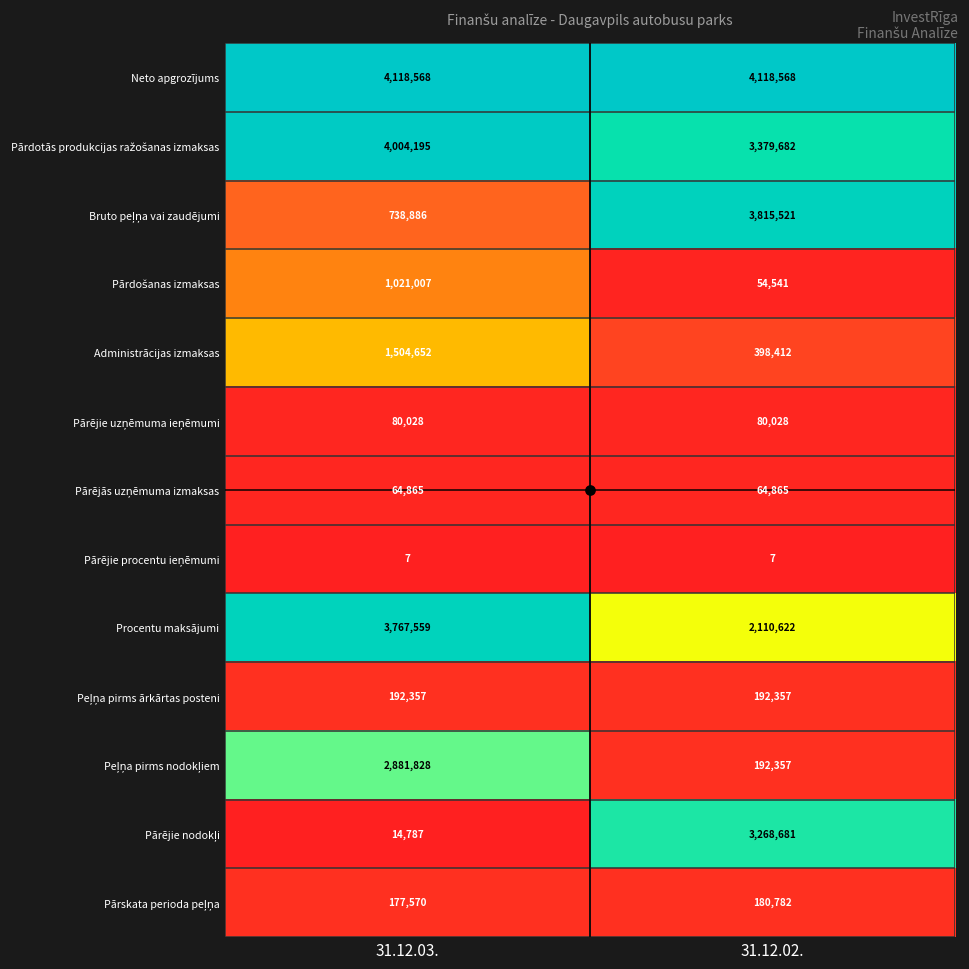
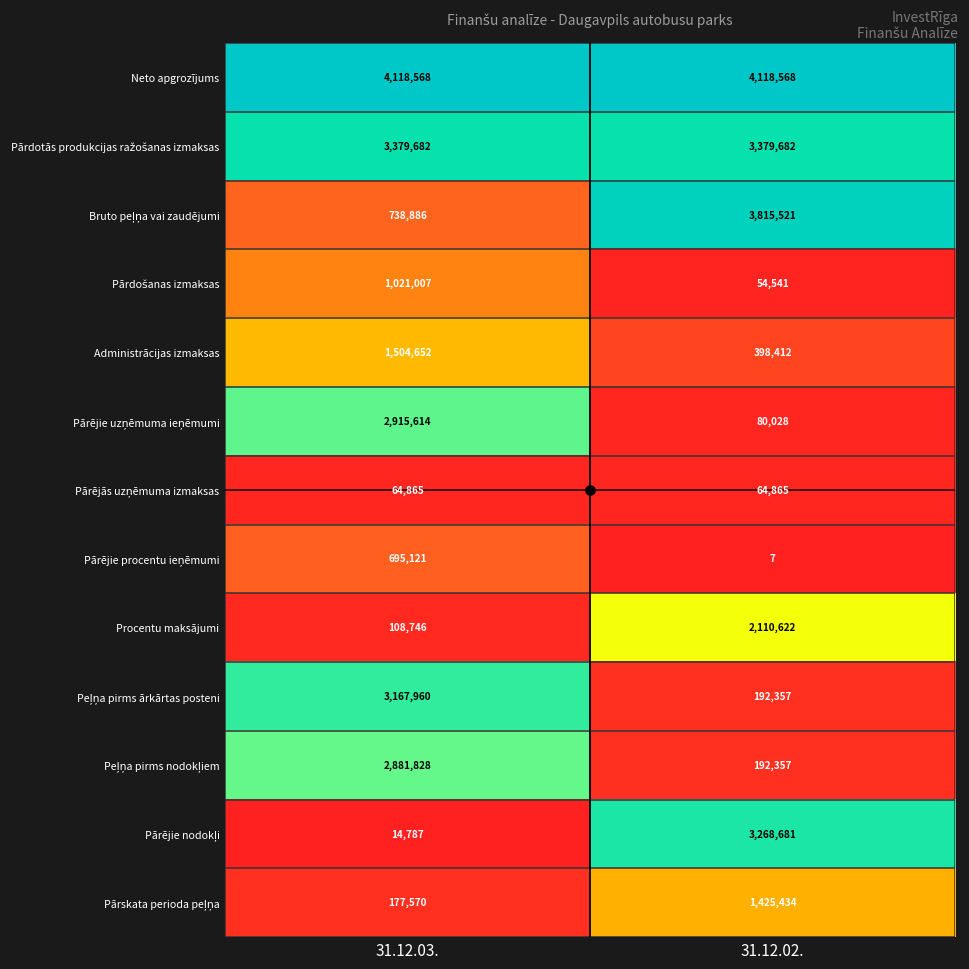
Pārdotās produkcijas ražošanas izmaksas, 31.12.03.: 4,004,195 -> 3,379,682
Pārējie uzņēmuma ieņēmumi, 31.12.03.: 80,028 -> 2,915,614
Pārējie procentu ieņēmumi, 31.12.03.: 7 -> 695,121
Procentu maksājumi, 31.12.03.: 3,767,559 -> 108,746
Peļņa pirms ārkārtas posteni, 31.12.03.: 192,357 -> 3,167,960
Pārskata perioda peļņa, 31.12.02.: 180,782 -> 1,425,434
